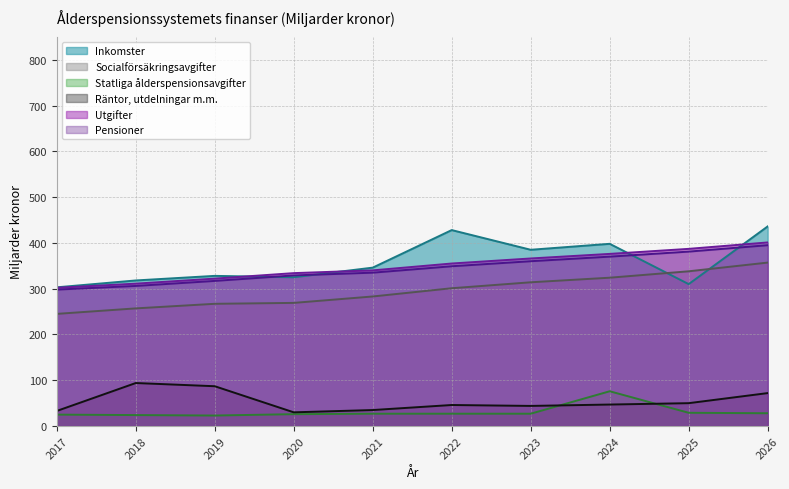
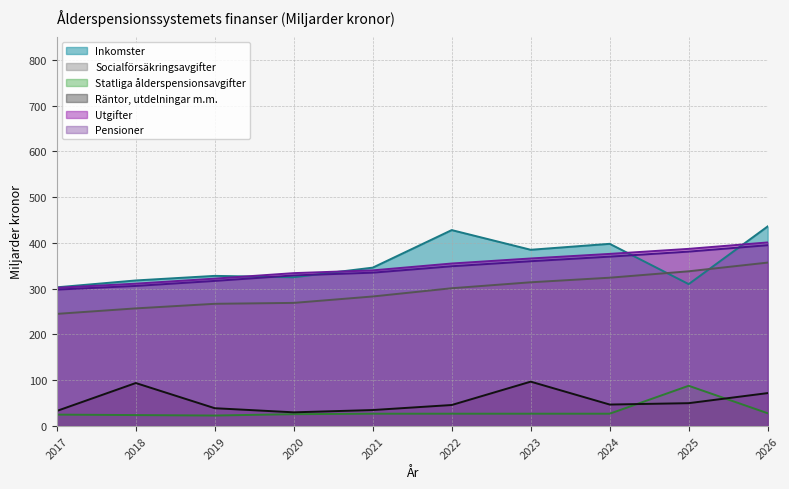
Räntor, utdelningar m.m., 2019: 90 -> 40
Räntor, utdelningar m.m., 2023: 40 -> 100
Statliga ålderspensionsavgifter, 2024: 80 -> 30
Statliga ålderspensionsavgifter, 2025: 30 -> 90
